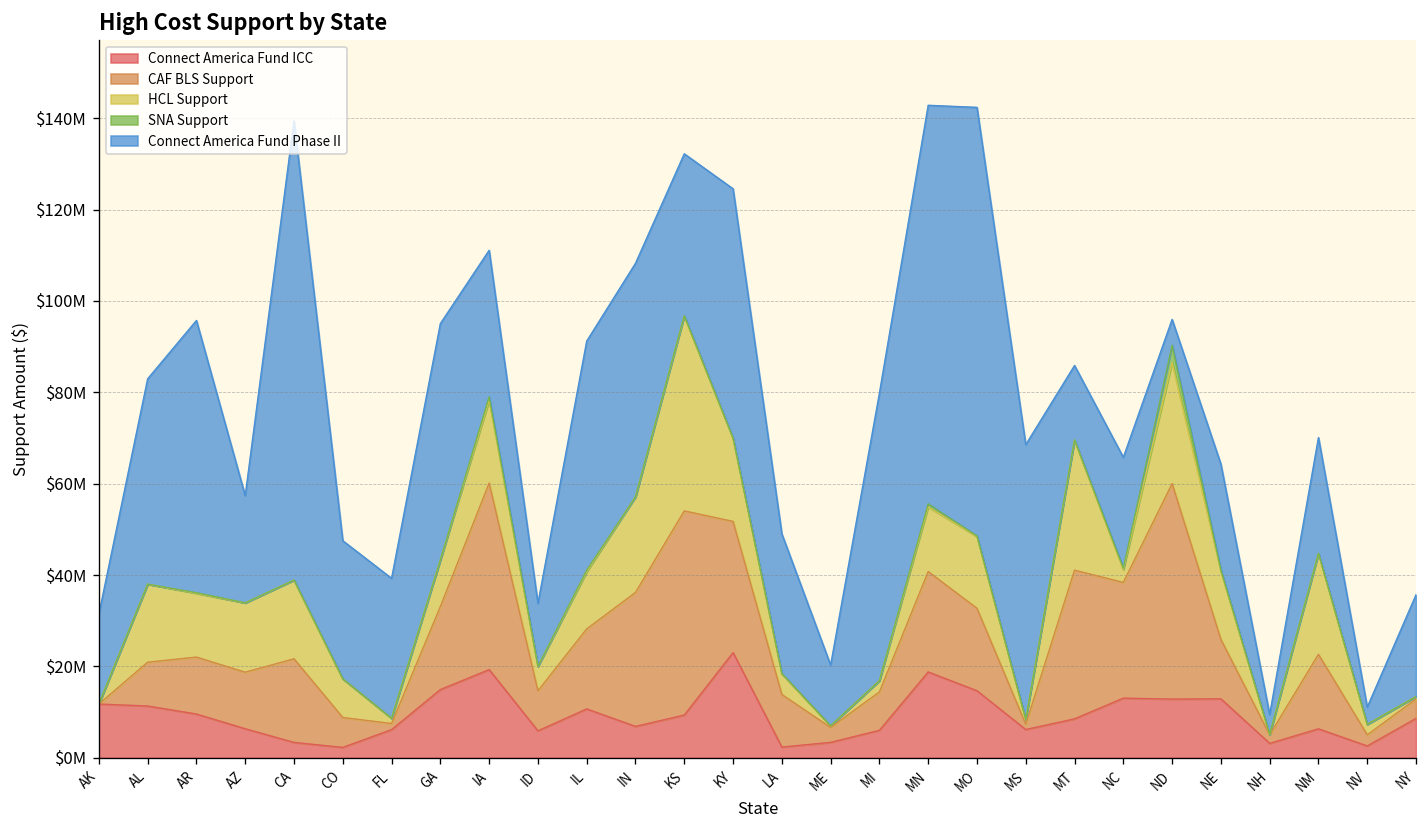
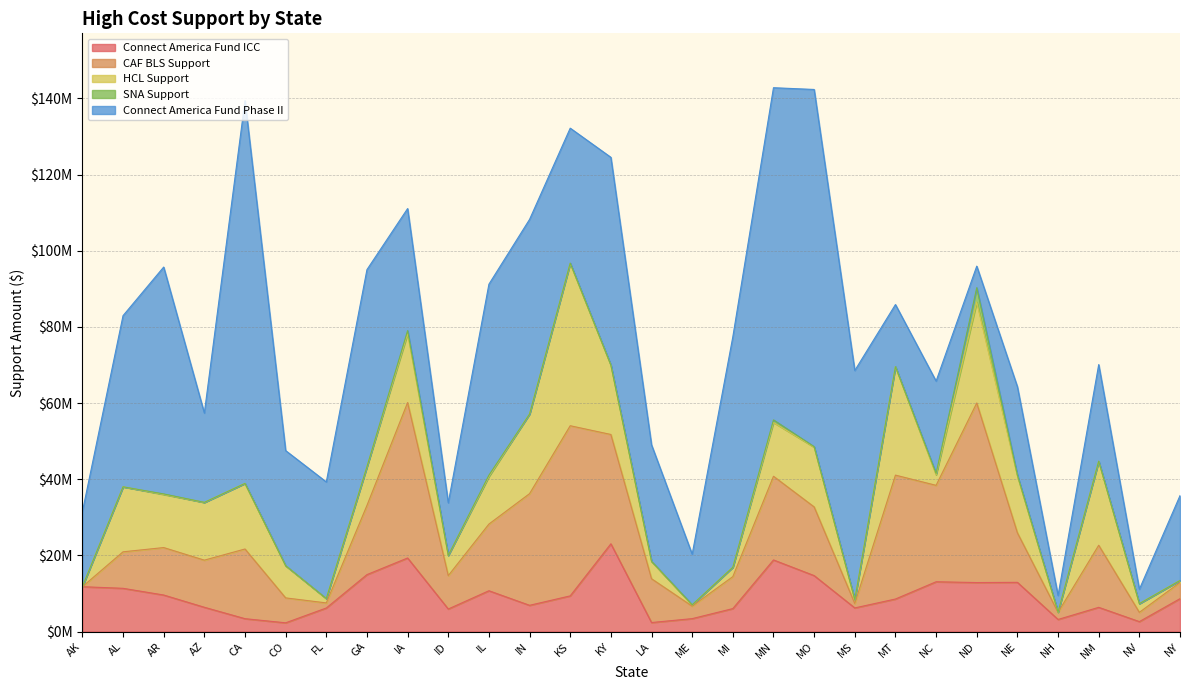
Connect America Fund Phase II, MI: $63000000 -> $61000000
